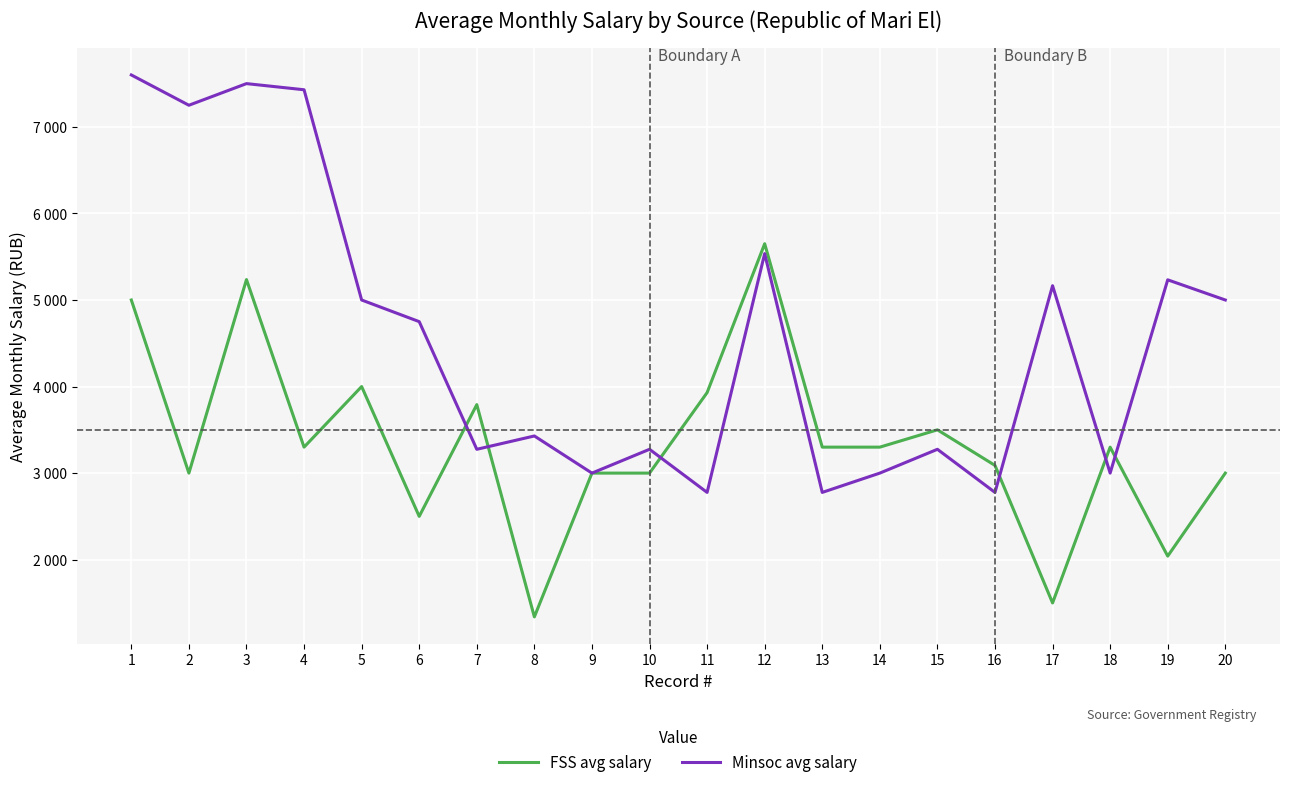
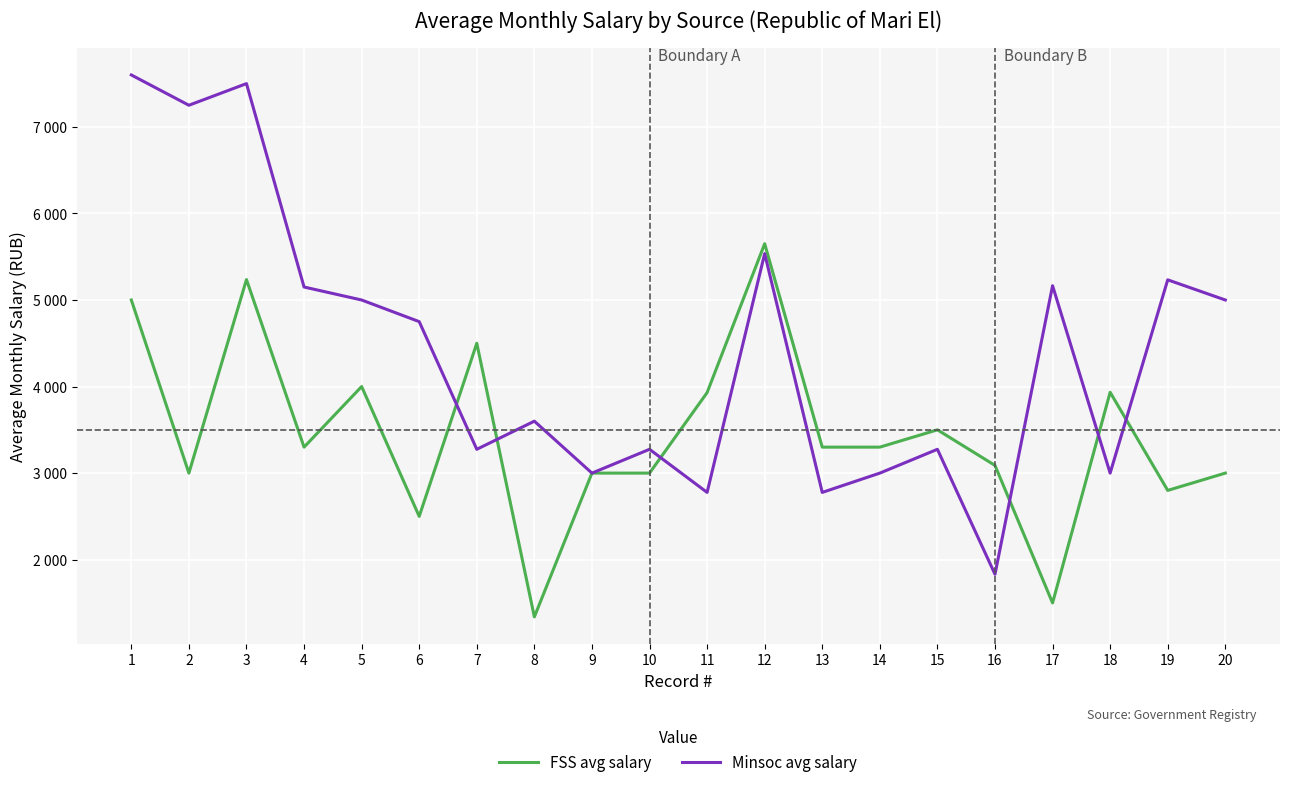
Minsoc avg salary, 4: 7400 -> 5200
FSS avg salary, 7: 3800 -> 4500
Minsoc avg salary, 8: 3400 -> 3600
Minsoc avg salary, 16: 2800 -> 1800
FSS avg salary, 18: 3300 -> 3900
FSS avg salary, 19: 2000 -> 2800
